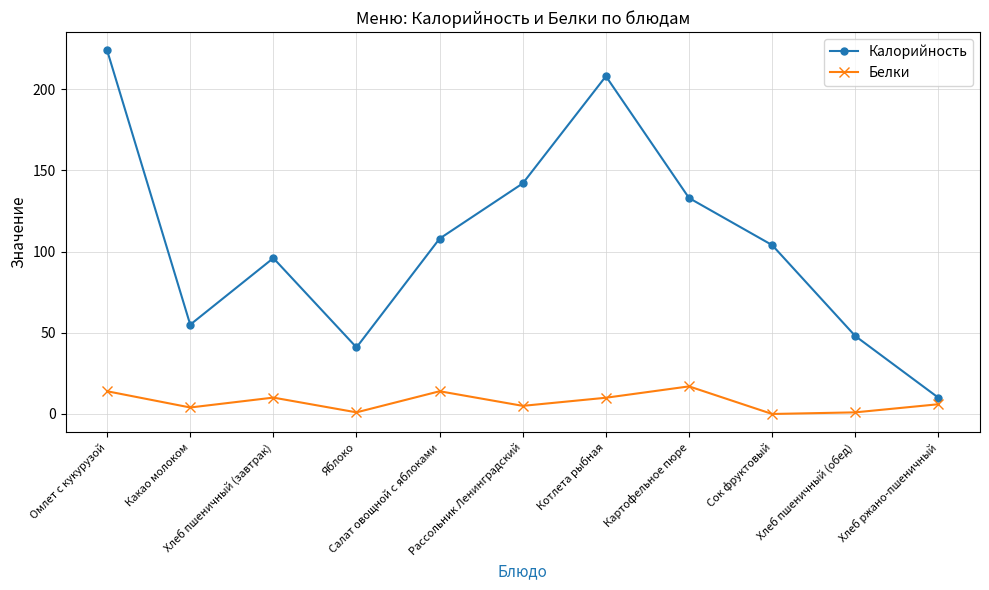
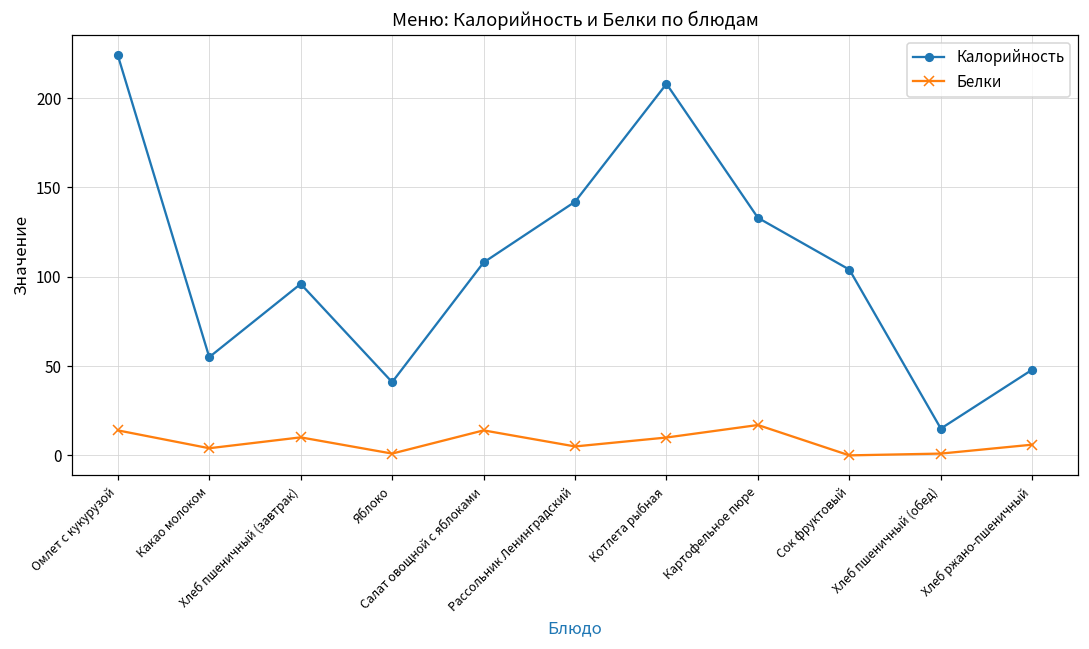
Калорийность, Хлеб пшеничный (обед): 48 -> 15
Калорийность, Хлеб ржано-пшеничный: 10 -> 48
